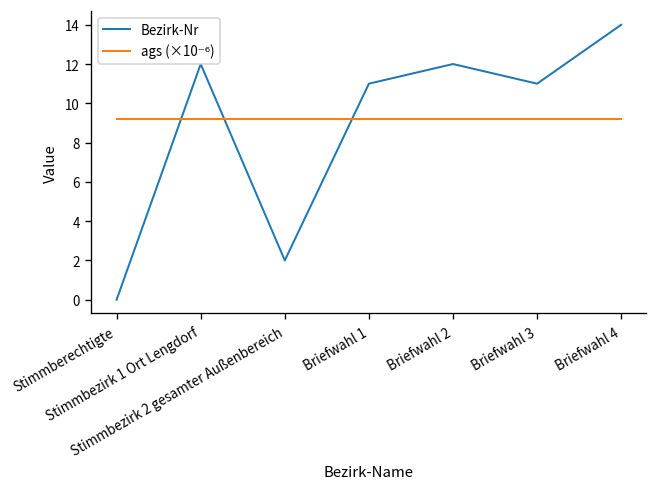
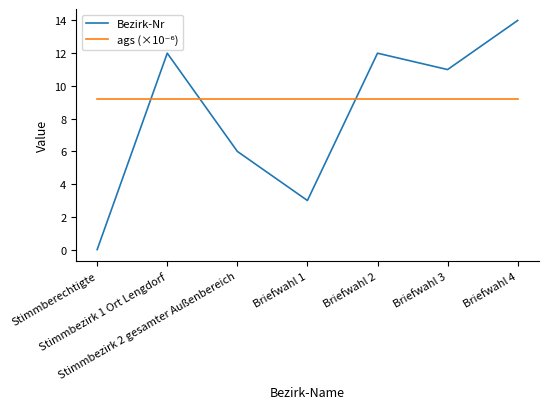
Bezirk-Nr, Stimmbezirk 2 gesamter Außenbereich: 2 -> 6
Bezirk-Nr, Briefwahl 1: 11 -> 3
